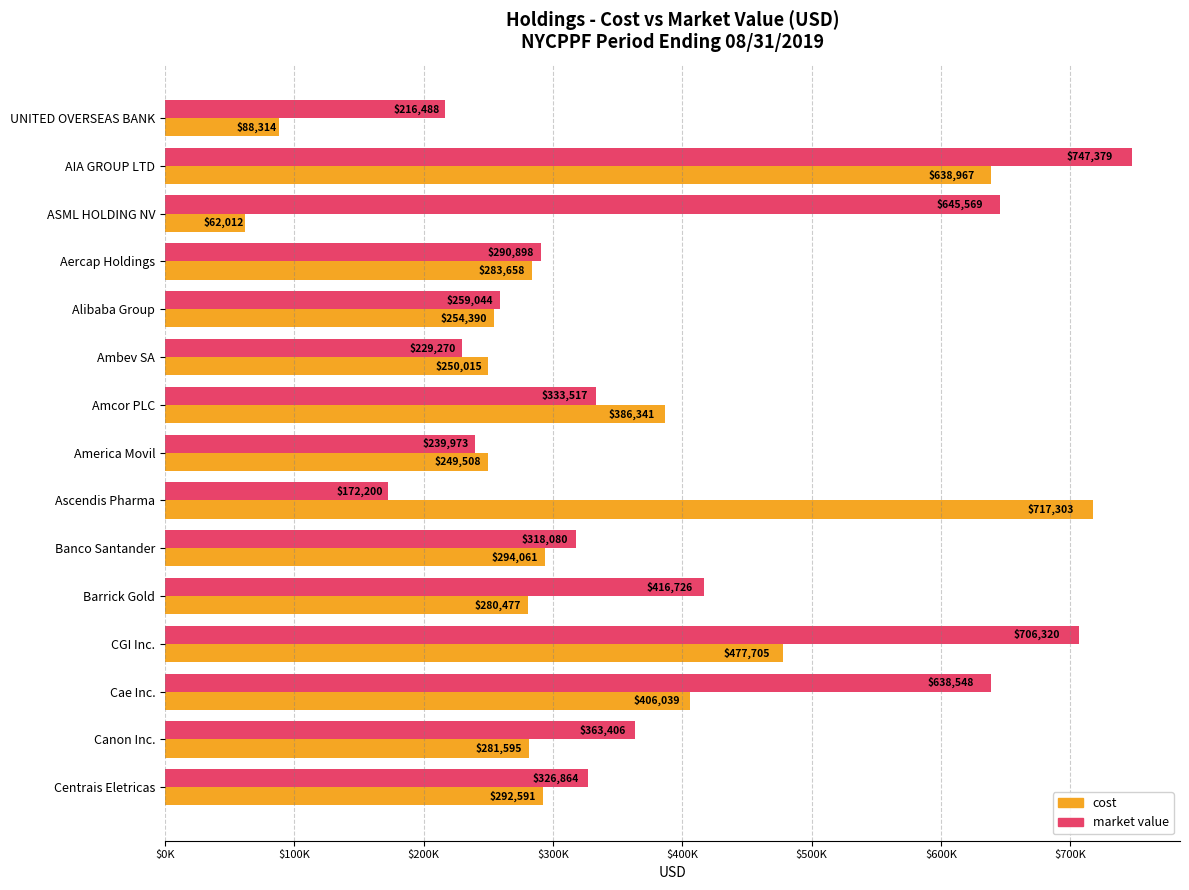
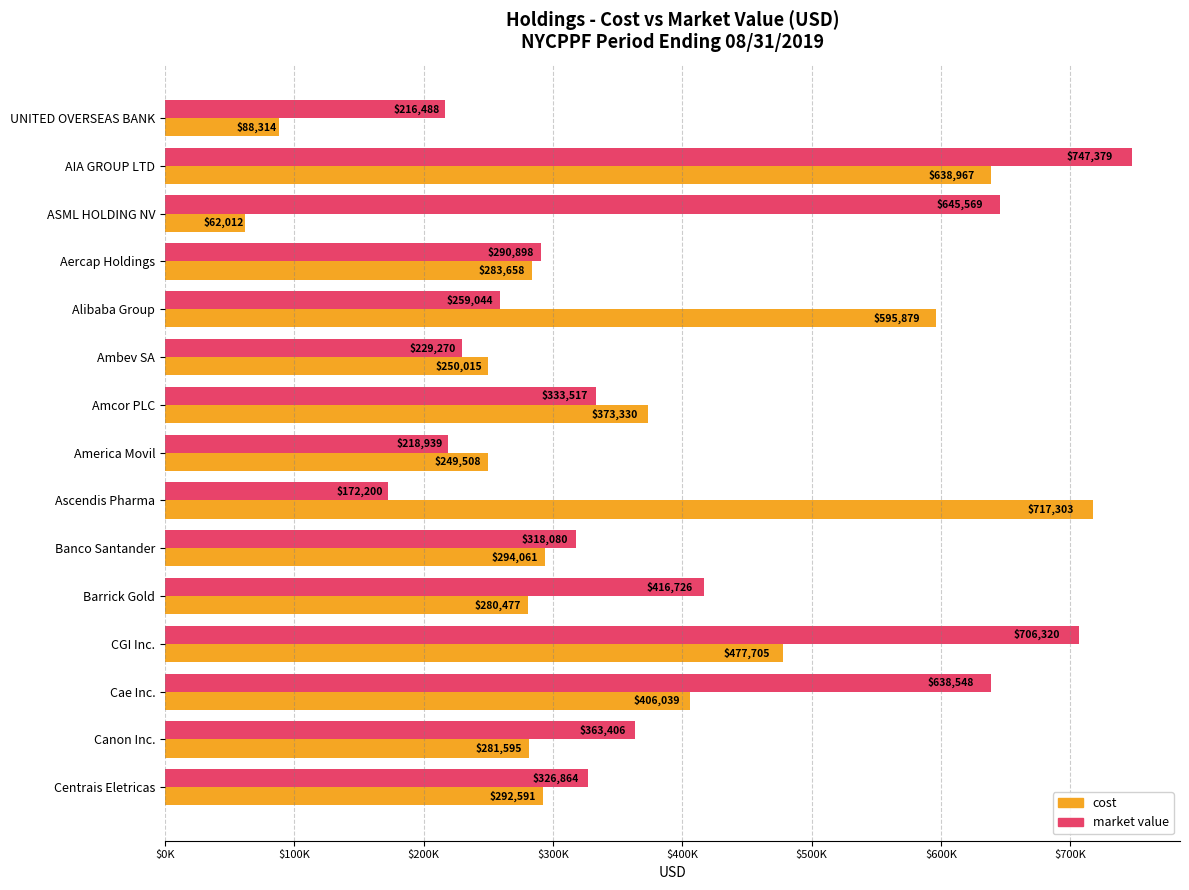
cost, Alibaba Group: $254,390 -> $595,879
cost, Amcor PLC: $386,341 -> $373,330
market value, America Movil: $239,973 -> $218,939
